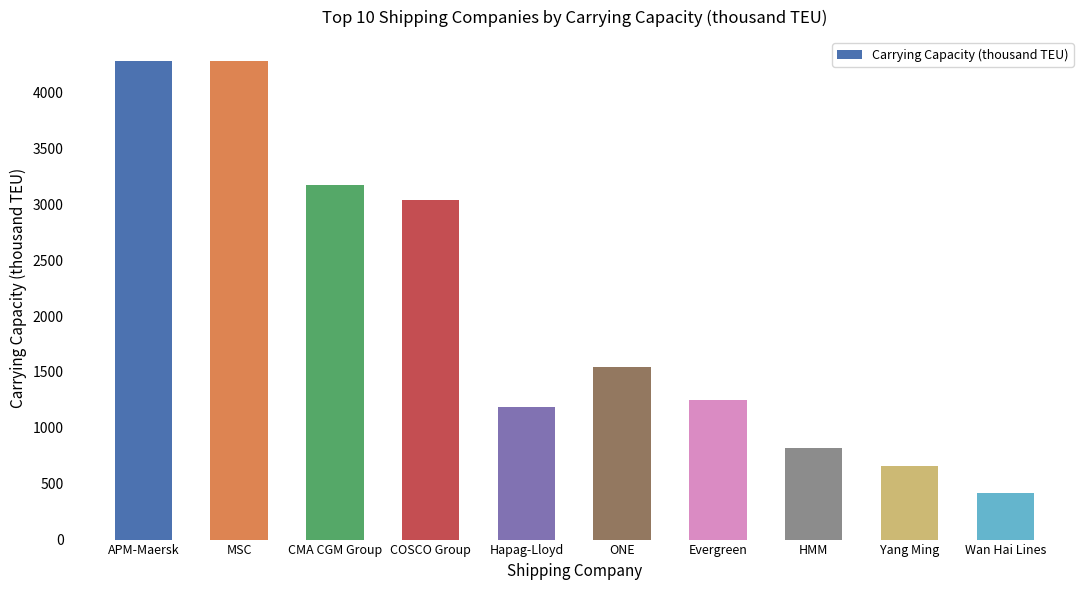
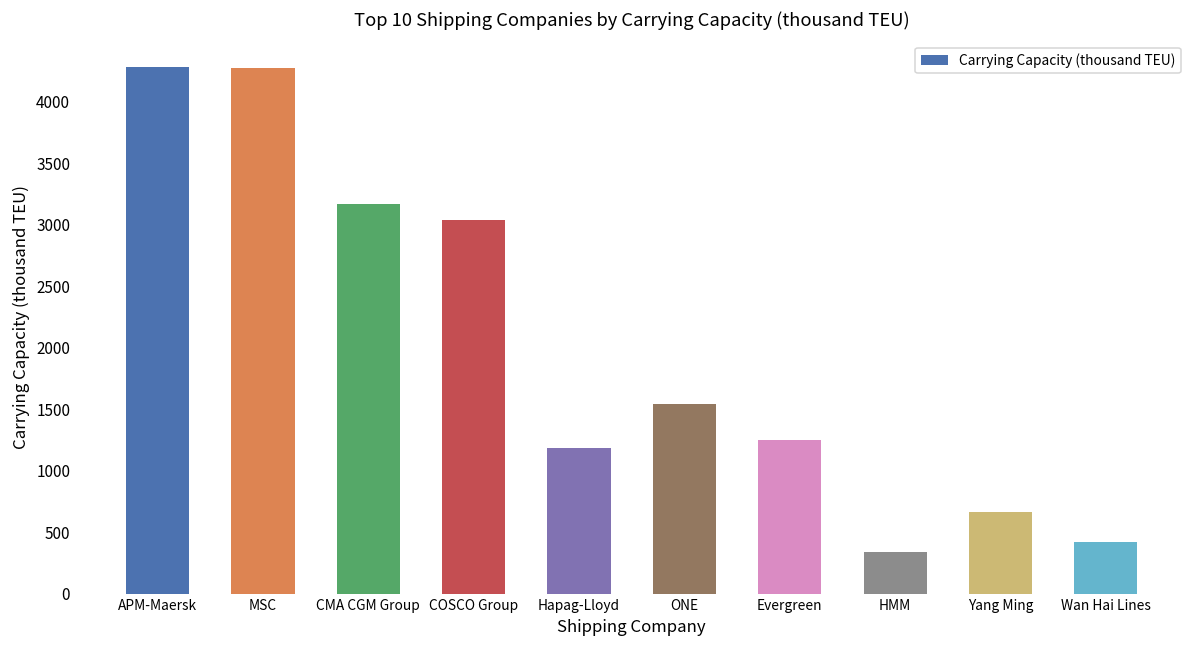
HMM: 820 -> 340
